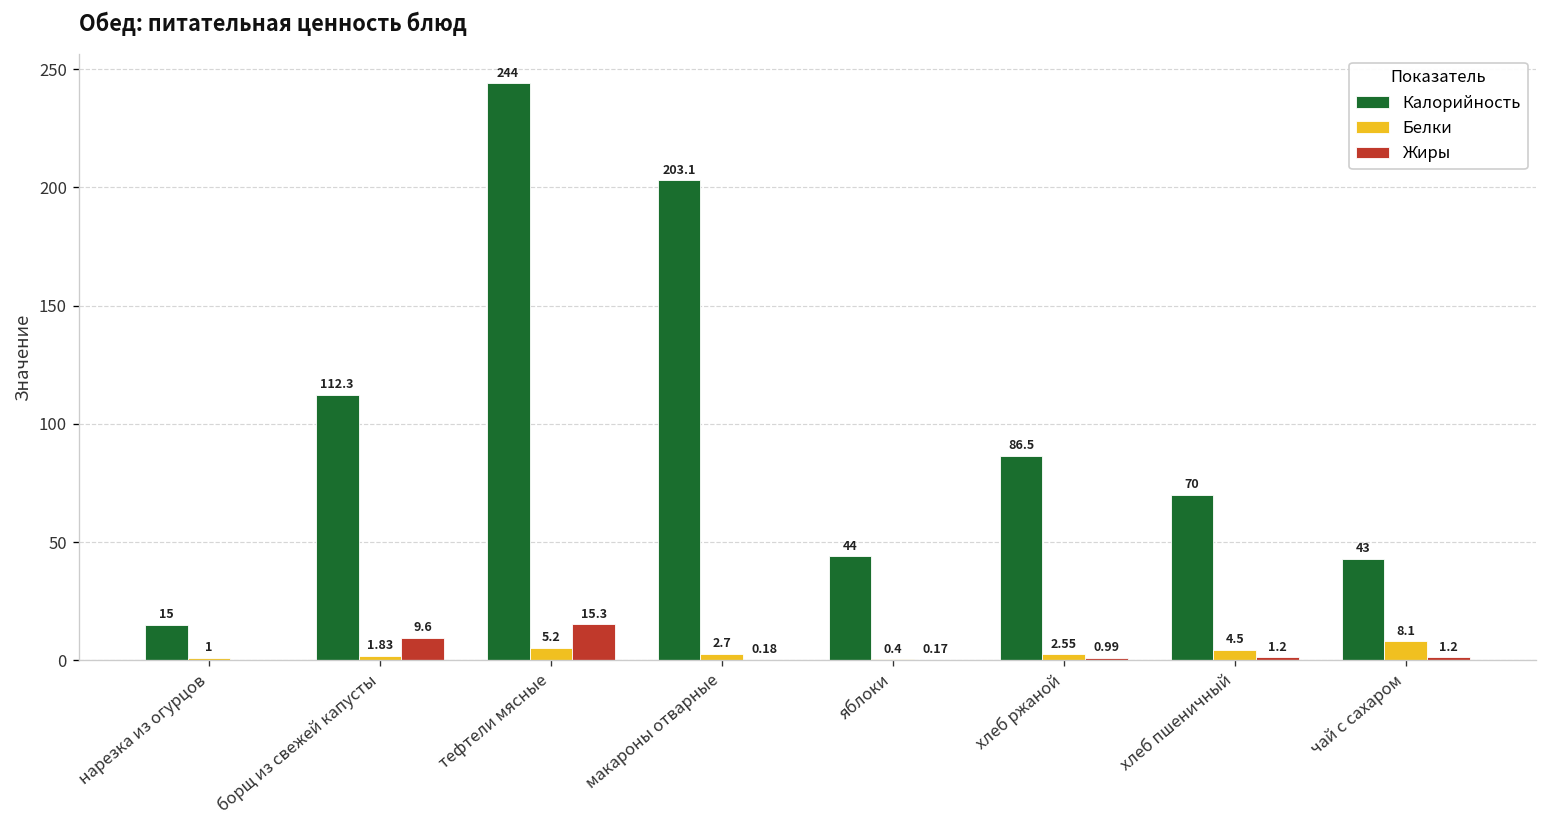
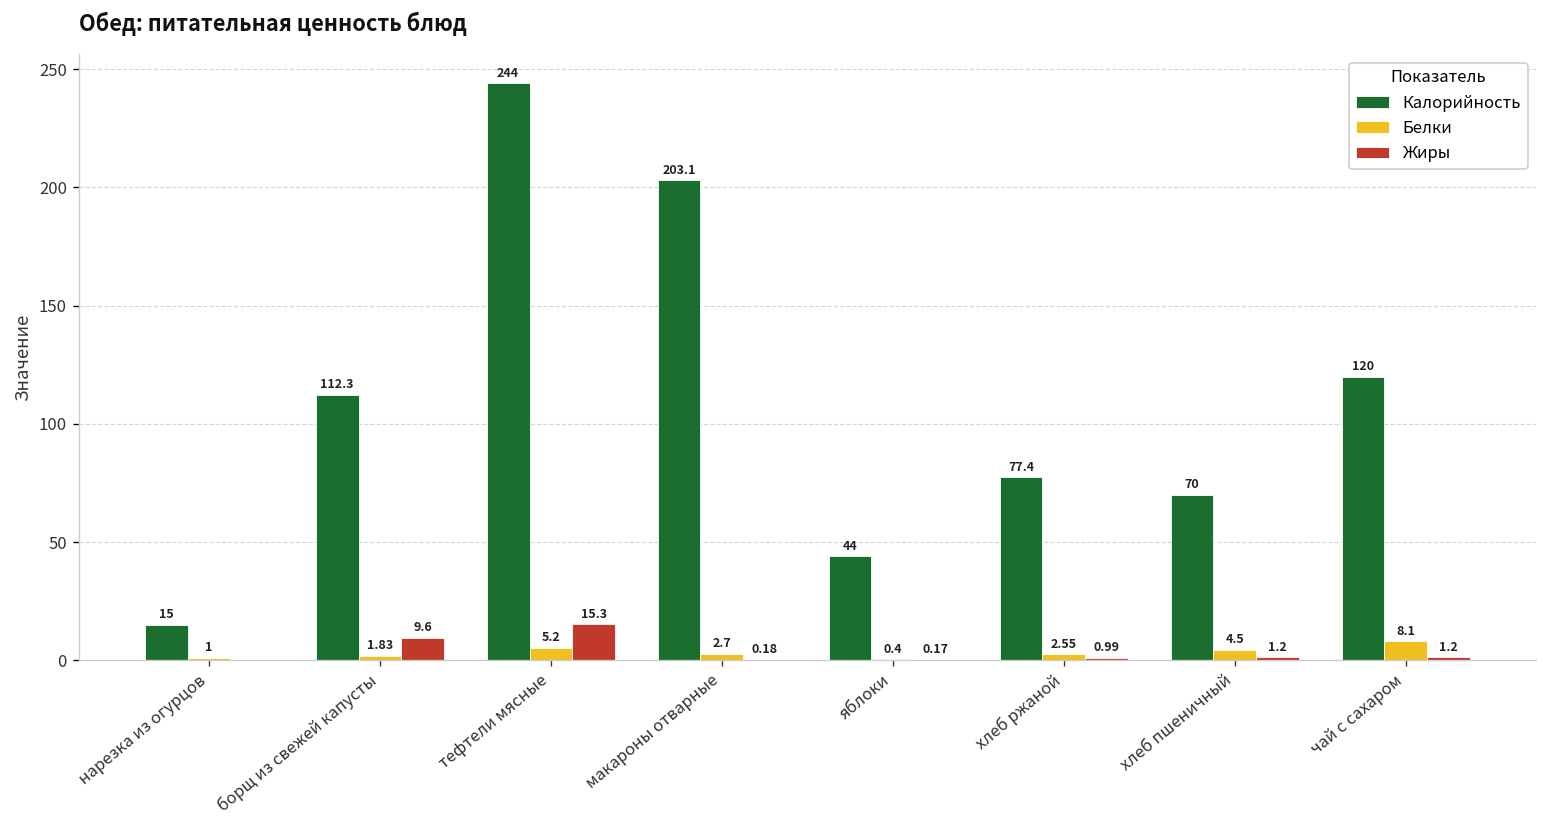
Калорийность, хлеб ржаной: 86.5 -> 77.4
Калорийность, чай с сахаром: 43 -> 120
